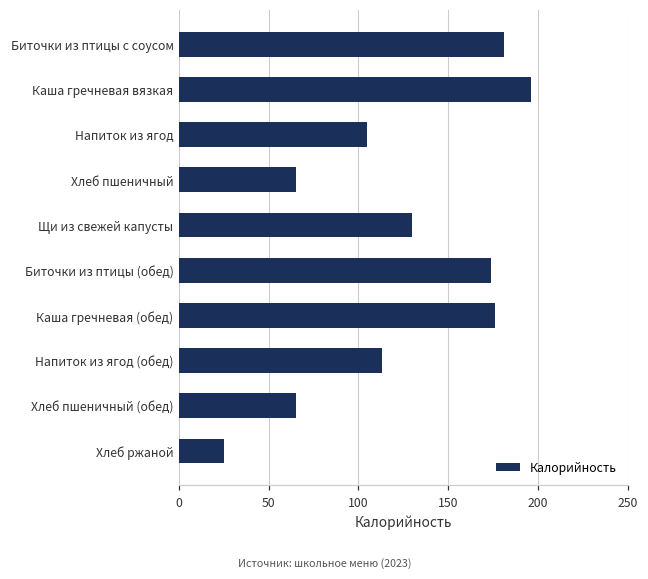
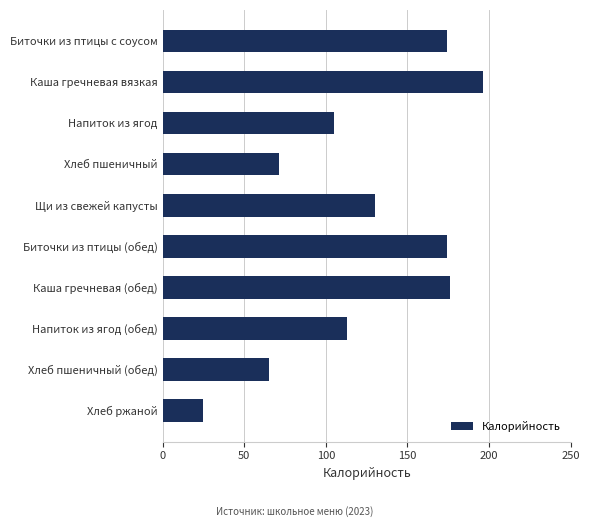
Биточки из птицы с соусом: 181 -> 174
Хлеб пшеничный: 65 -> 71
